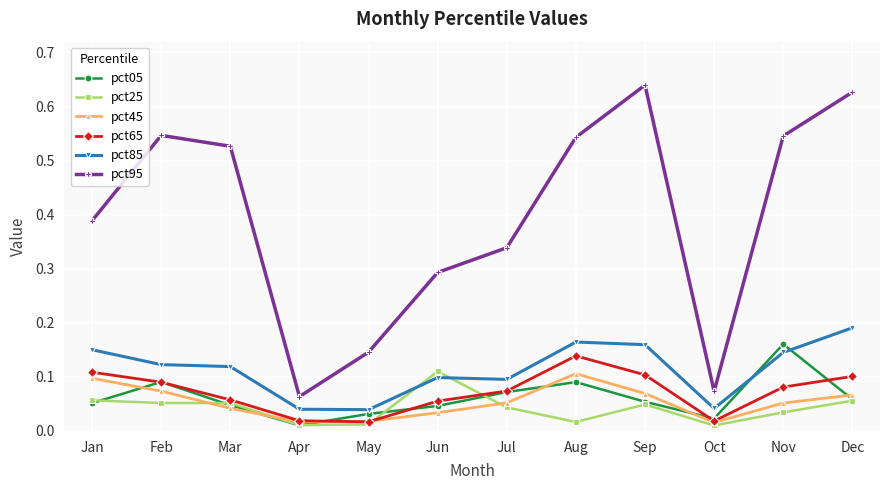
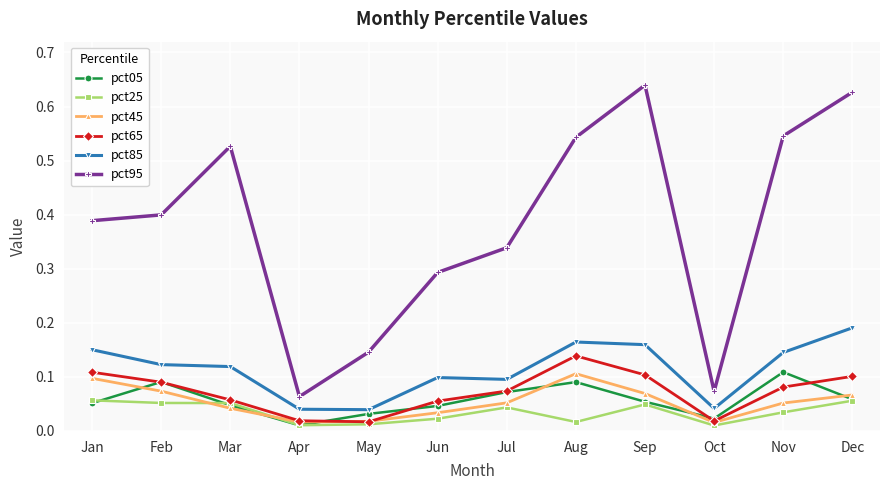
pct95, Feb: 0.55 -> 0.40
pct25, Jun: 0.11 -> 0.02
pct05, Nov: 0.16 -> 0.11
